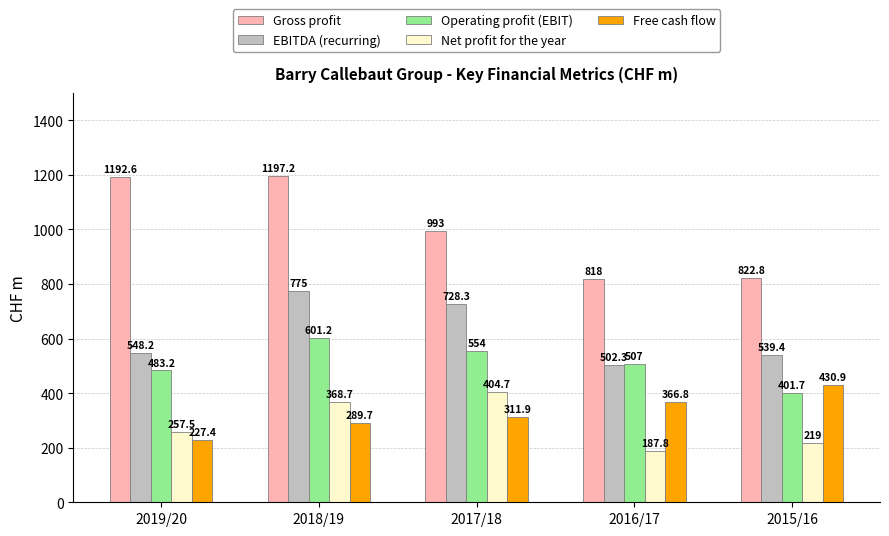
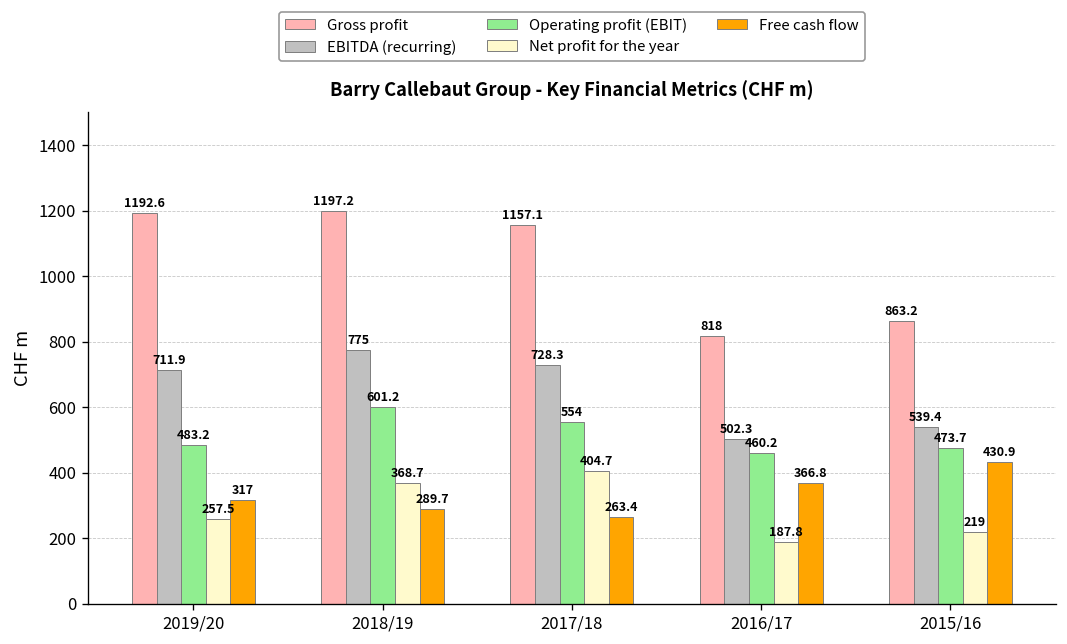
EBITDA (recurring), 2019/20: 548.2 -> 711.9
Free cash flow, 2019/20: 227.4 -> 317
Gross profit, 2017/18: 993 -> 1157.1
Free cash flow, 2017/18: 311.9 -> 263.4
Operating profit (EBIT), 2016/17: 507 -> 460.2
Gross profit, 2015/16: 822.8 -> 863.2
Operating profit (EBIT), 2015/16: 401.7 -> 473.7
